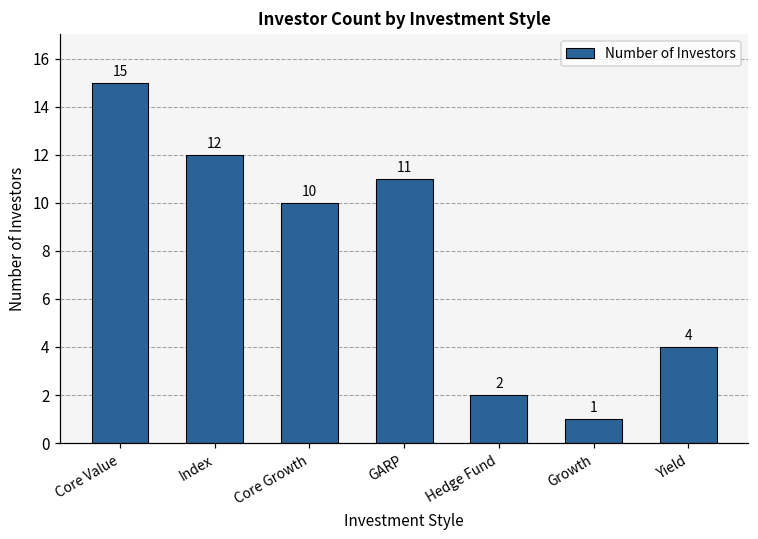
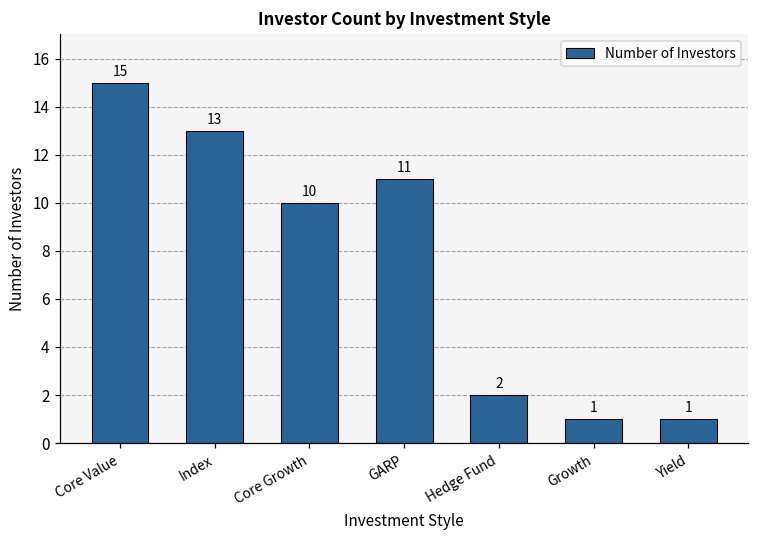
Index: 12 -> 13
Yield: 4 -> 1
